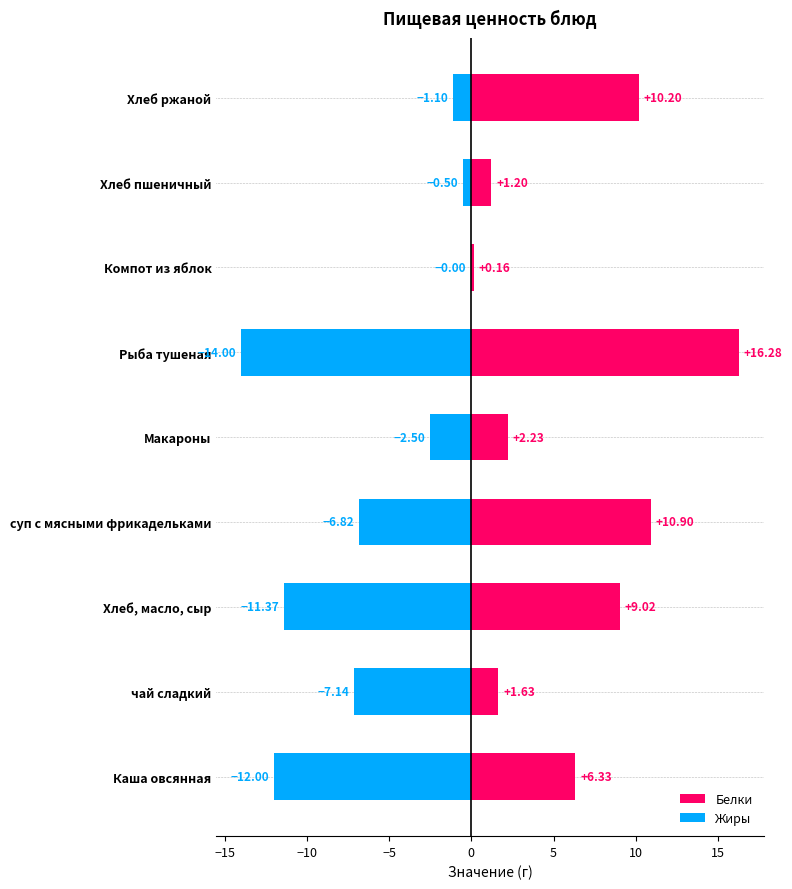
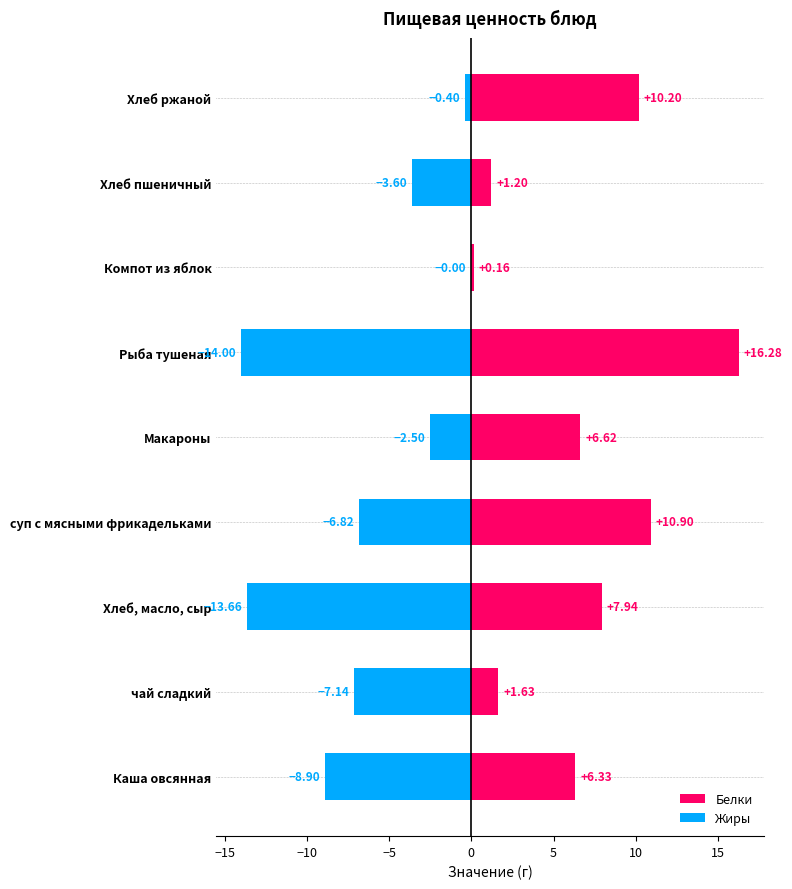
Жиры, Хлеб ржаной: -1.10 -> -0.40
Жиры, Хлеб пшеничный: -0.50 -> -3.60
Белки, Макароны: +2.23 -> +6.62
Белки, Хлеб, масло, сыр: +9.02 -> +7.94
Жиры, Хлеб, масло, сыр: -11.37 -> -13.66
Жиры, Каша овсянная: -12.00 -> -8.90
